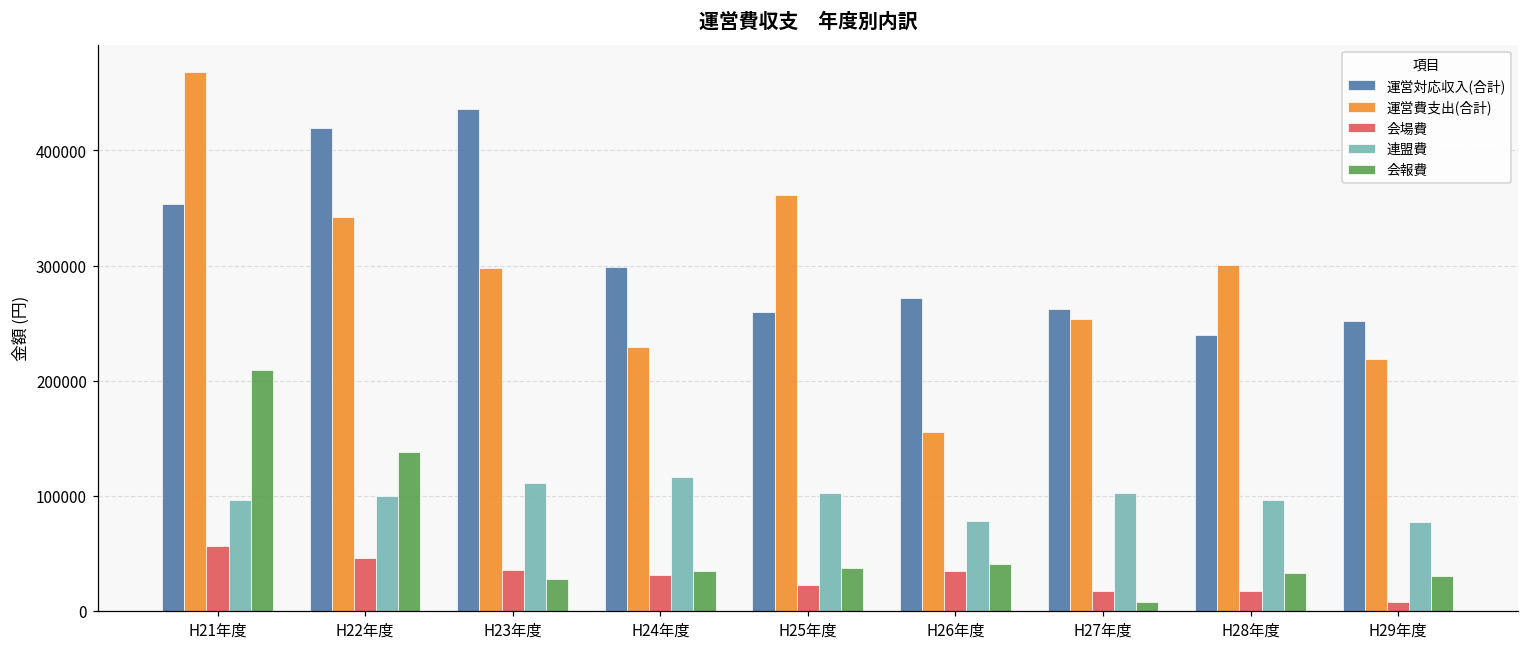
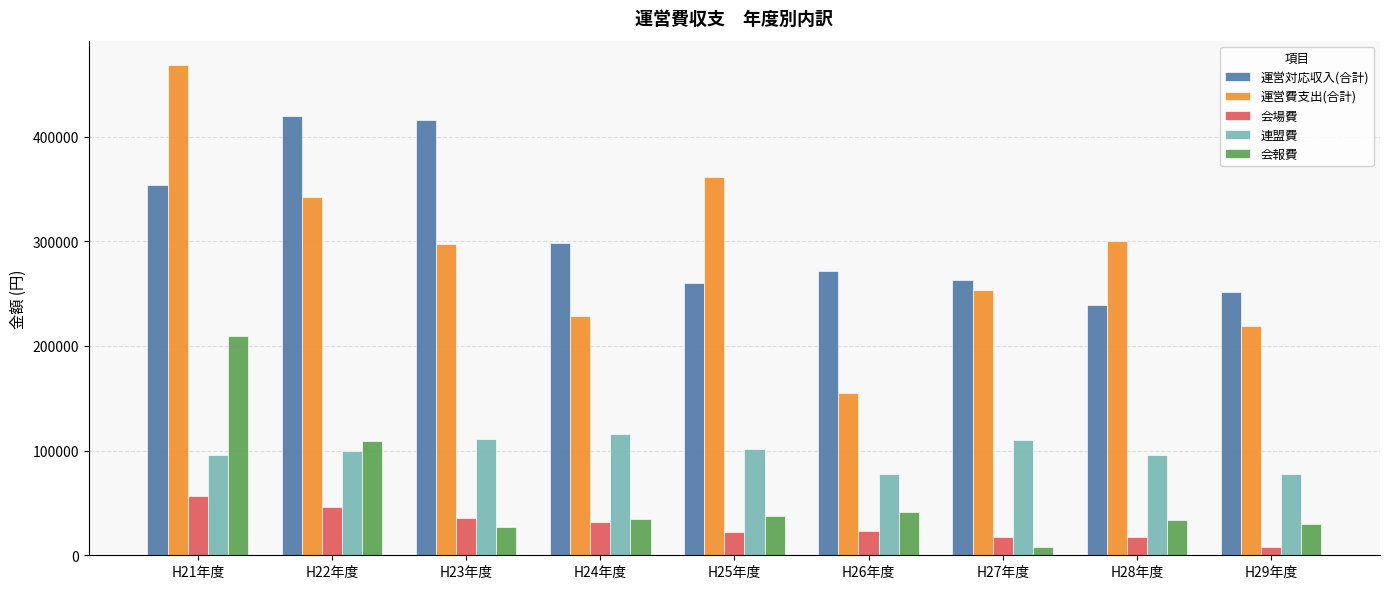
会報費, H22年度: 138000 -> 109000
運営対応収入(合計), H23年度: 436000 -> 416000
会場費, H26年度: 35000 -> 23000
連盟費, H27年度: 102000 -> 110000
